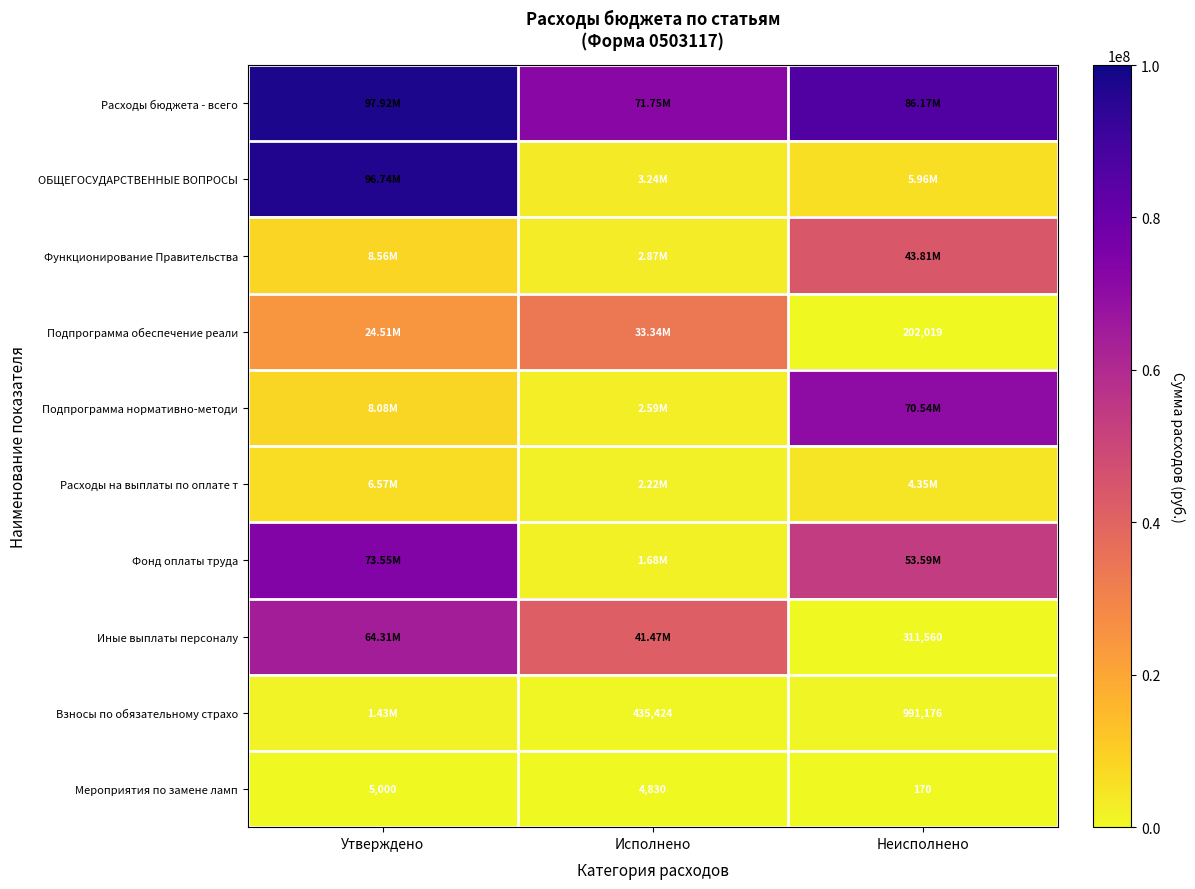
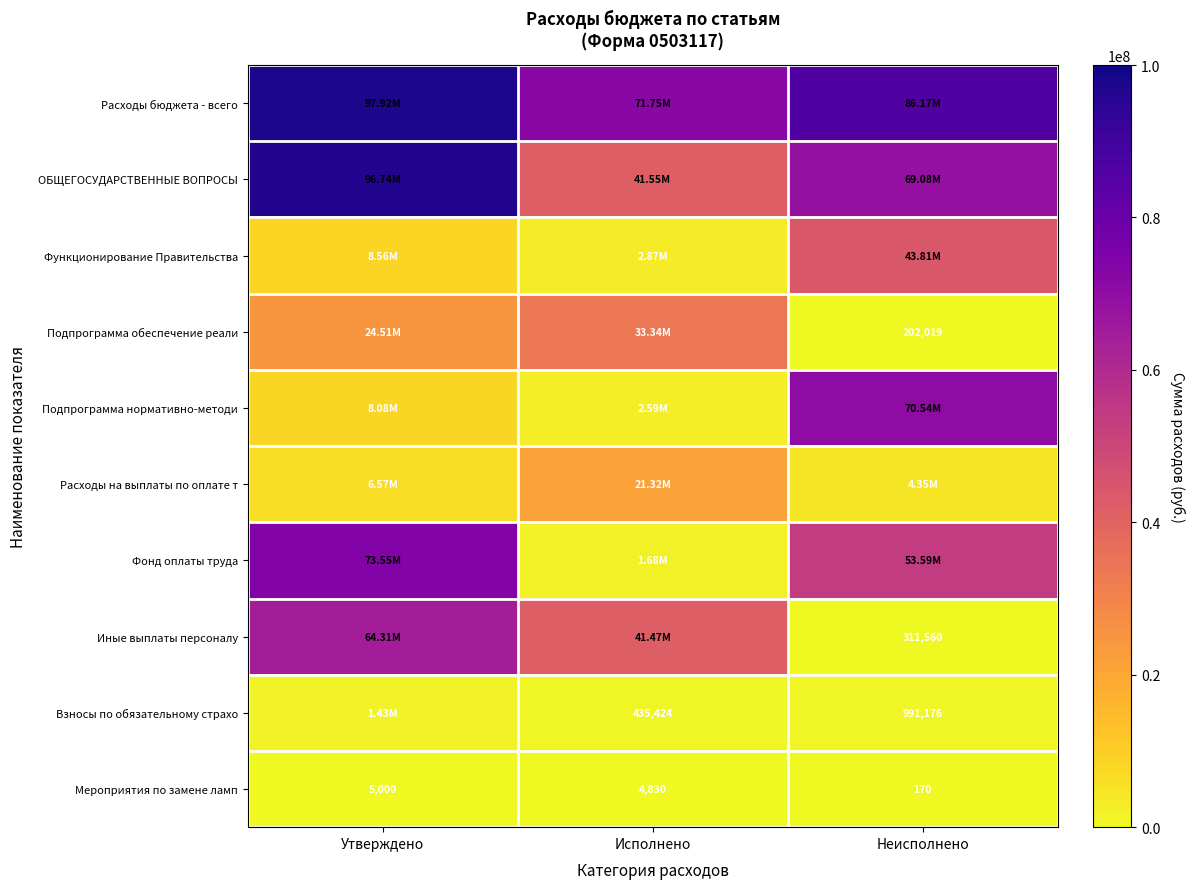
ОБЩЕГОСУДАРСТВЕННЫЕ ВОПРОСЫ, Исполнено: 3.24M -> 41.55M
ОБЩЕГОСУДАРСТВЕННЫЕ ВОПРОСЫ, Неисполнено: 5.96M -> 69.08M
Расходы на выплаты по оплате т, Исполнено: 2.22M -> 21.32M
